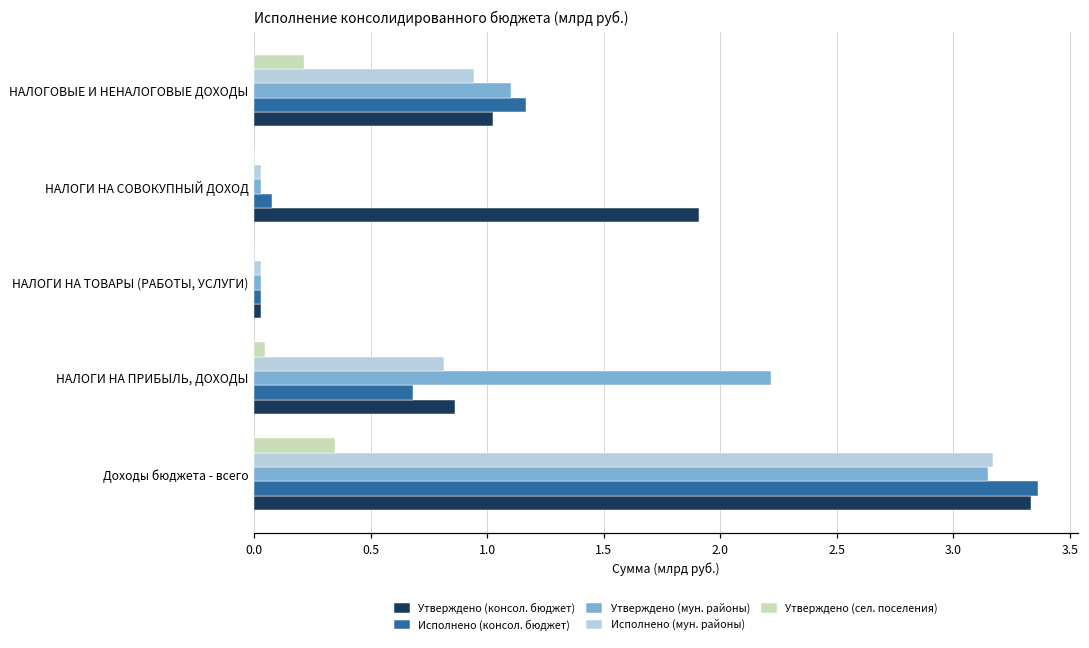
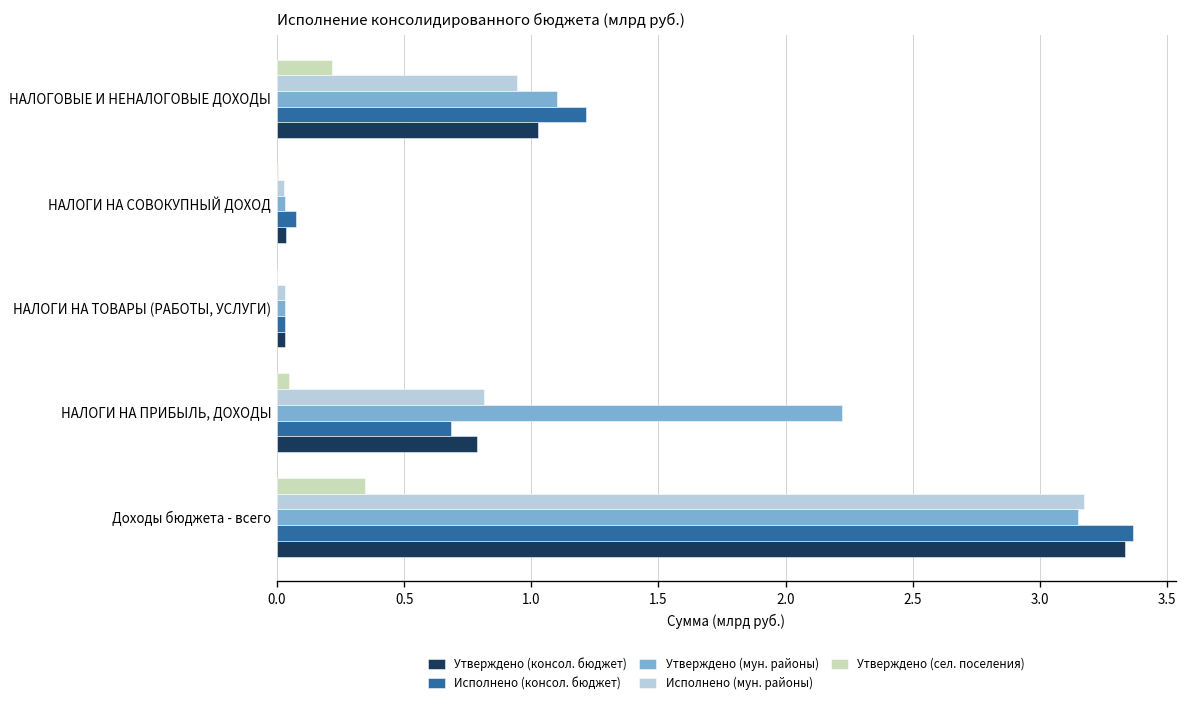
Исполнено (консол. бюджет), НАЛОГОВЫЕ И НЕНАЛОГОВЫЕ ДОХОДЫ: 1.17 -> 1.21
Утверждено (консол. бюджет), НАЛОГИ НА СОВОКУПНЫЙ ДОХОД: 1.91 -> 0.04
Утверждено (консол. бюджет), НАЛОГИ НА ПРИБЫЛЬ, ДОХОДЫ: 0.86 -> 0.79
